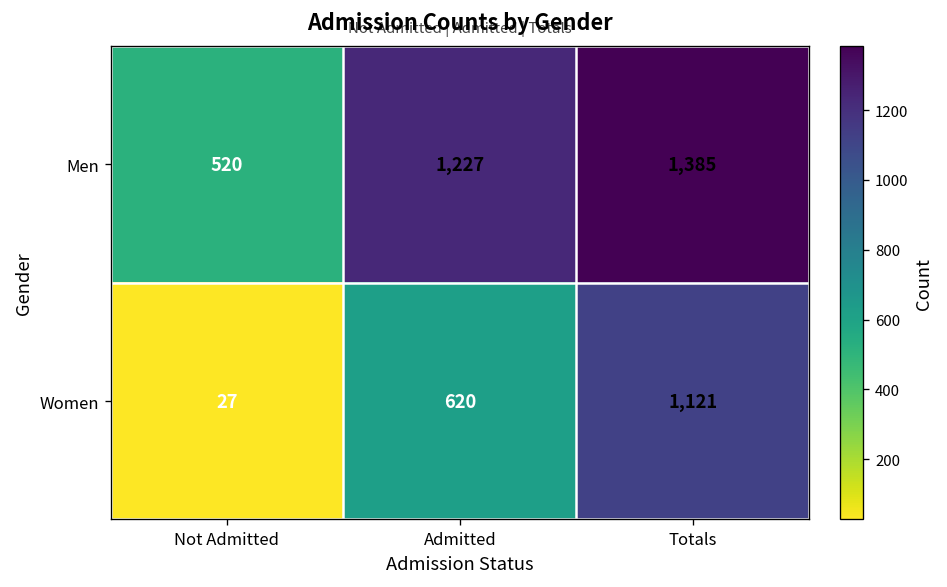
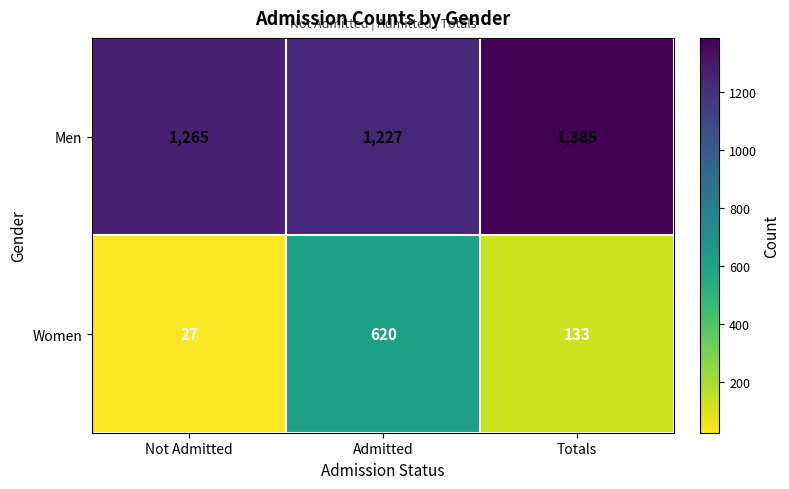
Men, Not Admitted: 520 -> 1,265
Women, Totals: 1,121 -> 133
